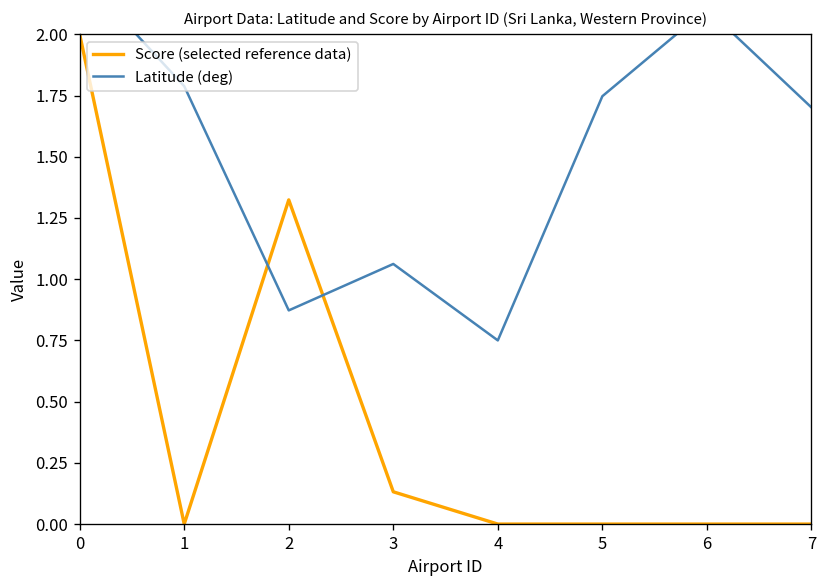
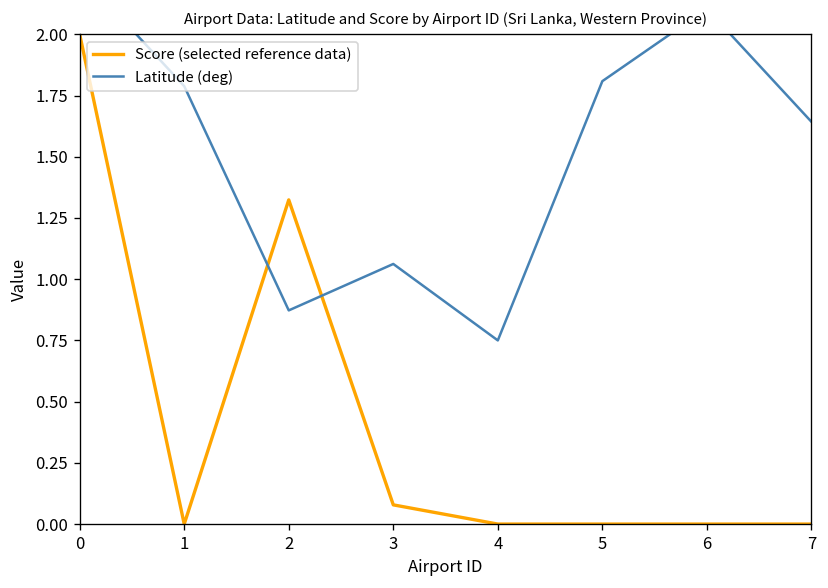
Score (selected reference data), 3: 0.13 -> 0.08
Latitude (deg), 5: 1.75 -> 1.81
Latitude (deg), 7: 1.70 -> 1.64
